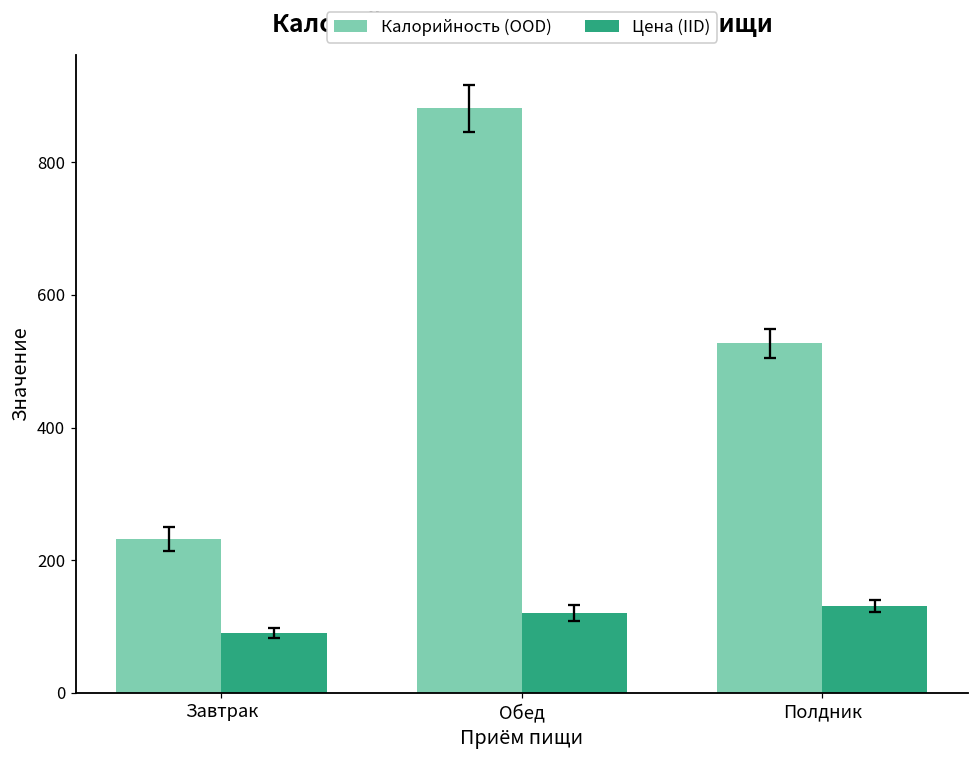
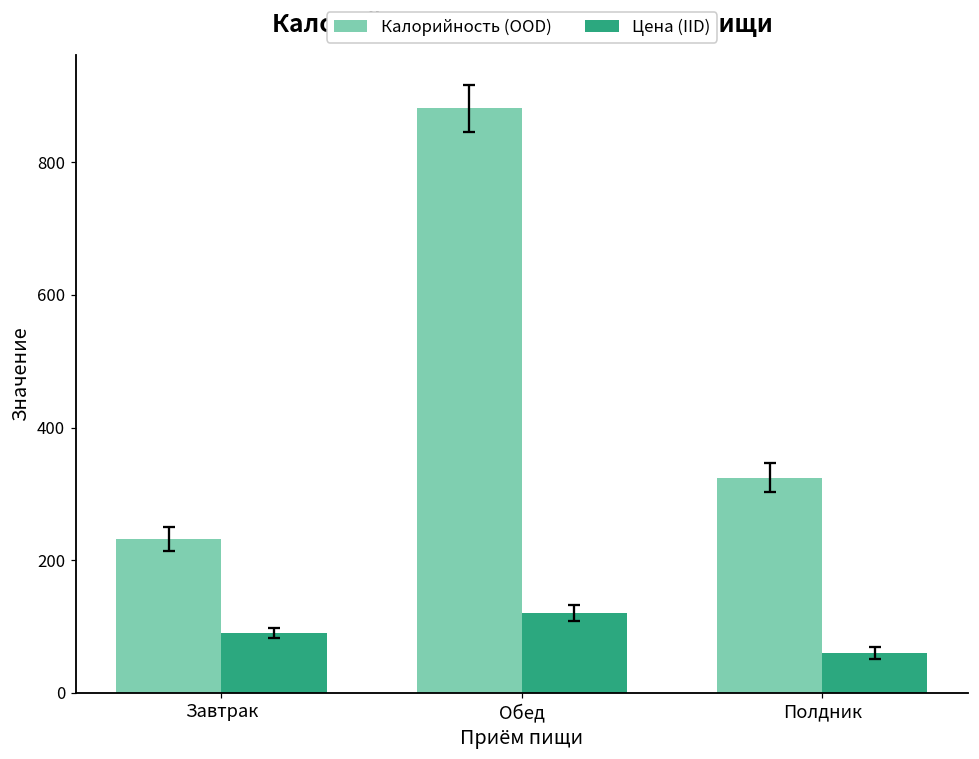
Калорийность (OOD), Полдник: 530 -> 320
Цена (IID), Полдник: 130 -> 60
